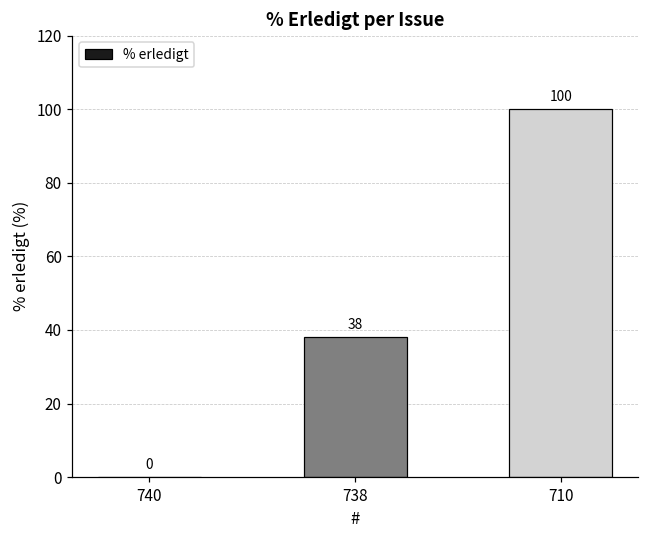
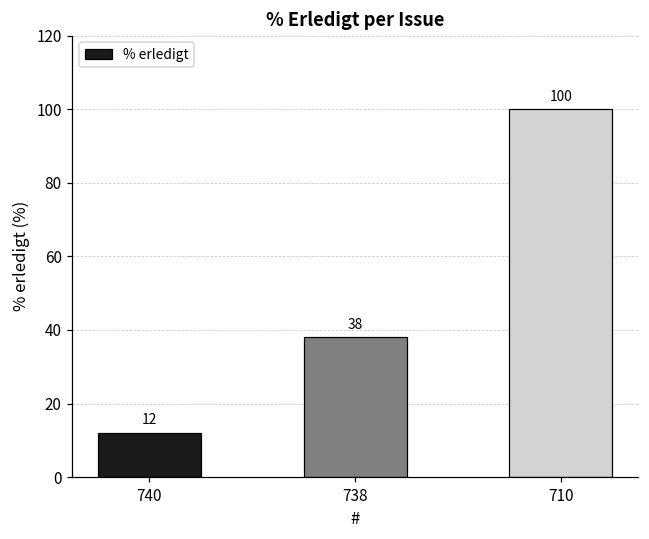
740: 0 -> 12
